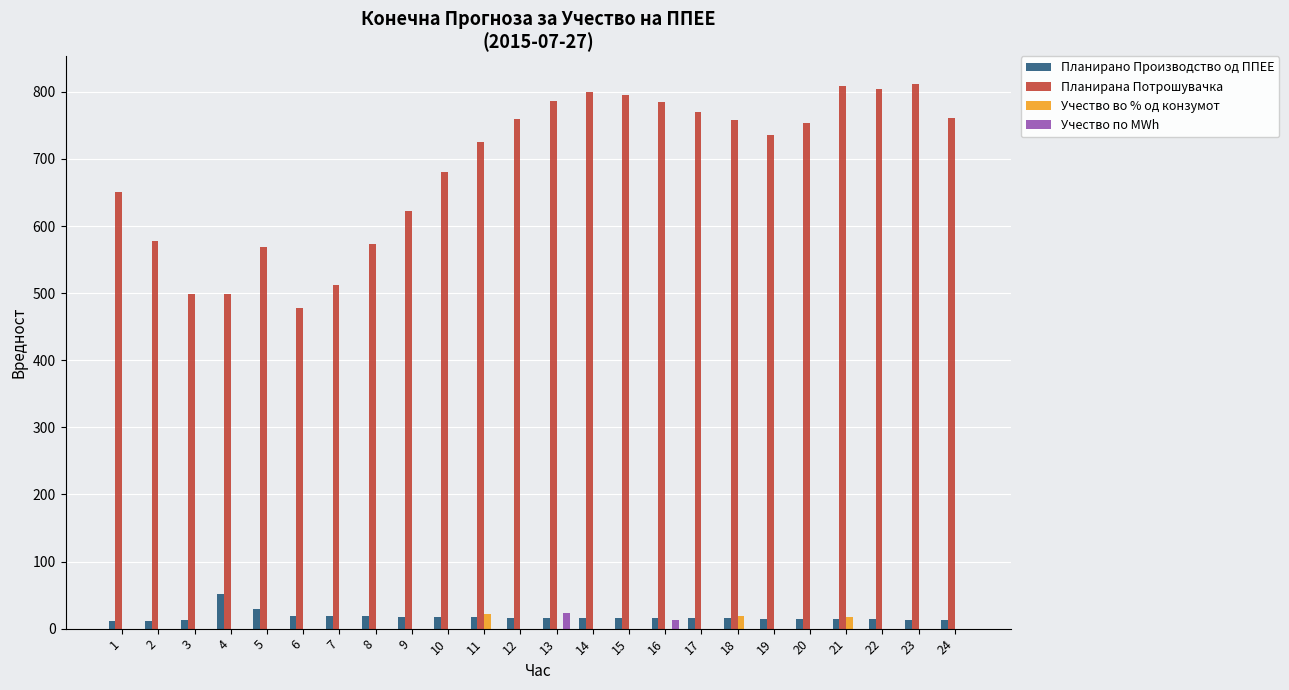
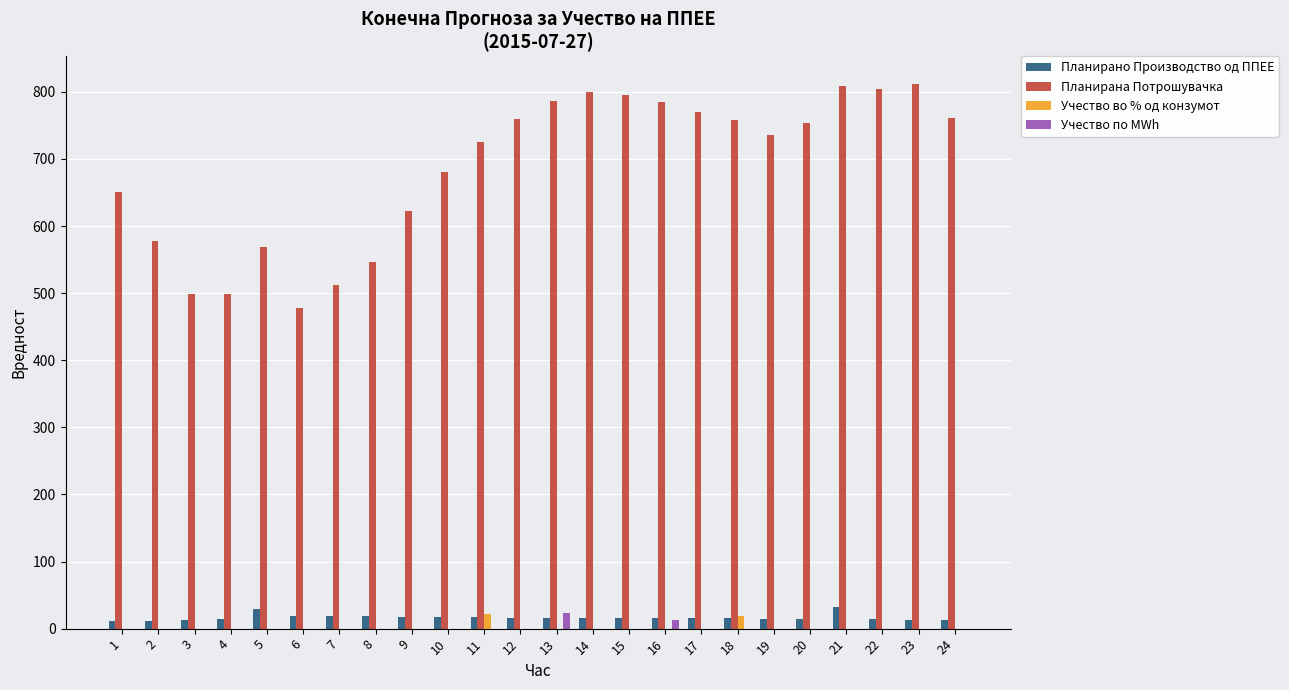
Планирано Производство од ППЕЕ, 4: 50 -> 10
Планирана Потрошувачка, 8: 570 -> 550
Планирано Производство од ППЕЕ, 21: 10 -> 30
Учество во % од конзумот, 21: 20 -> 0
